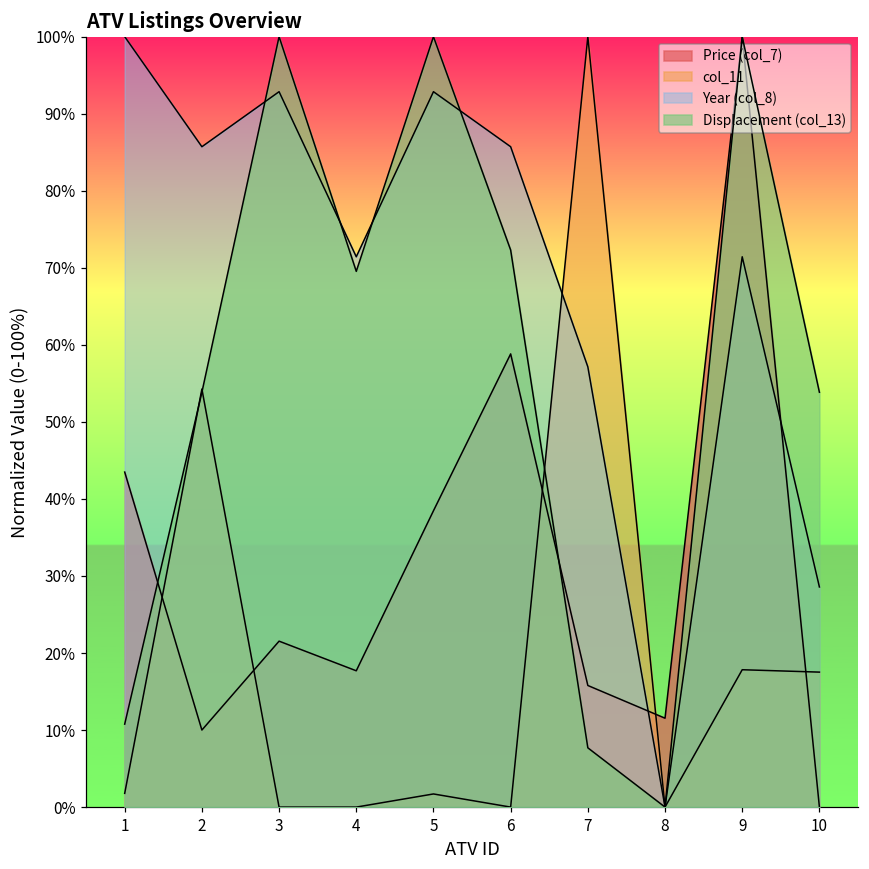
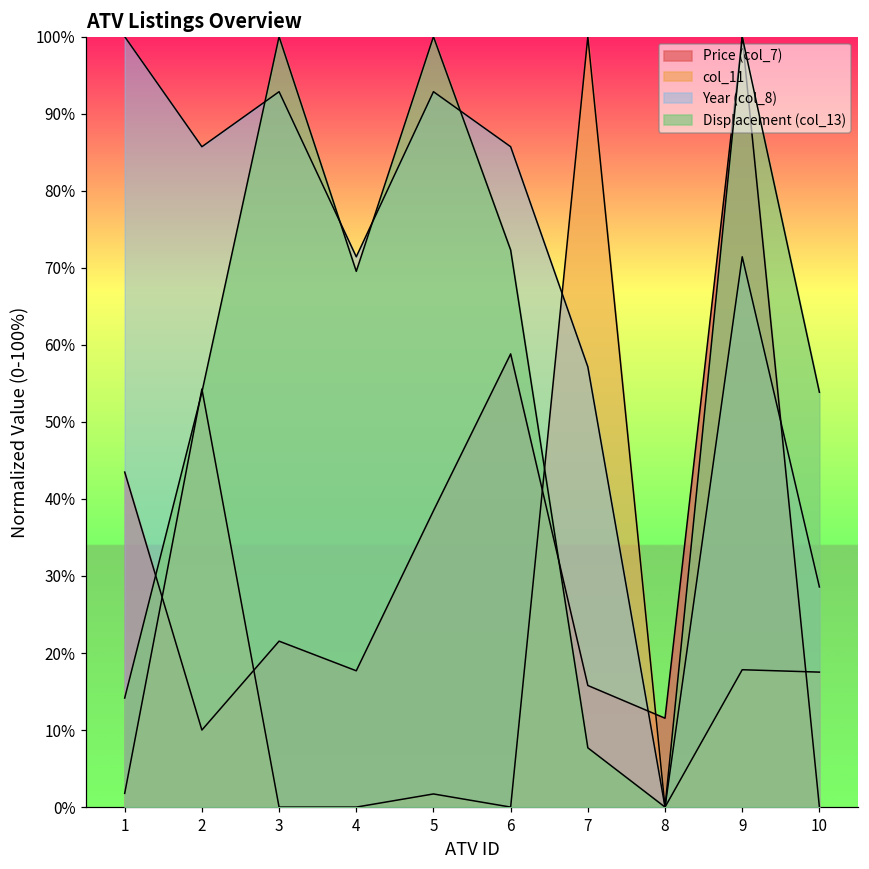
Displacement (col_13), 1: 11% -> 14%
